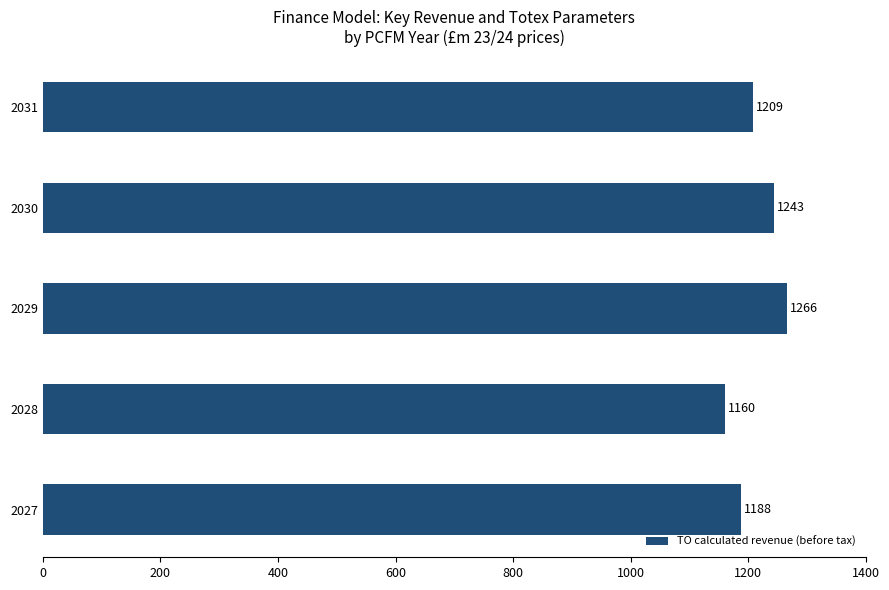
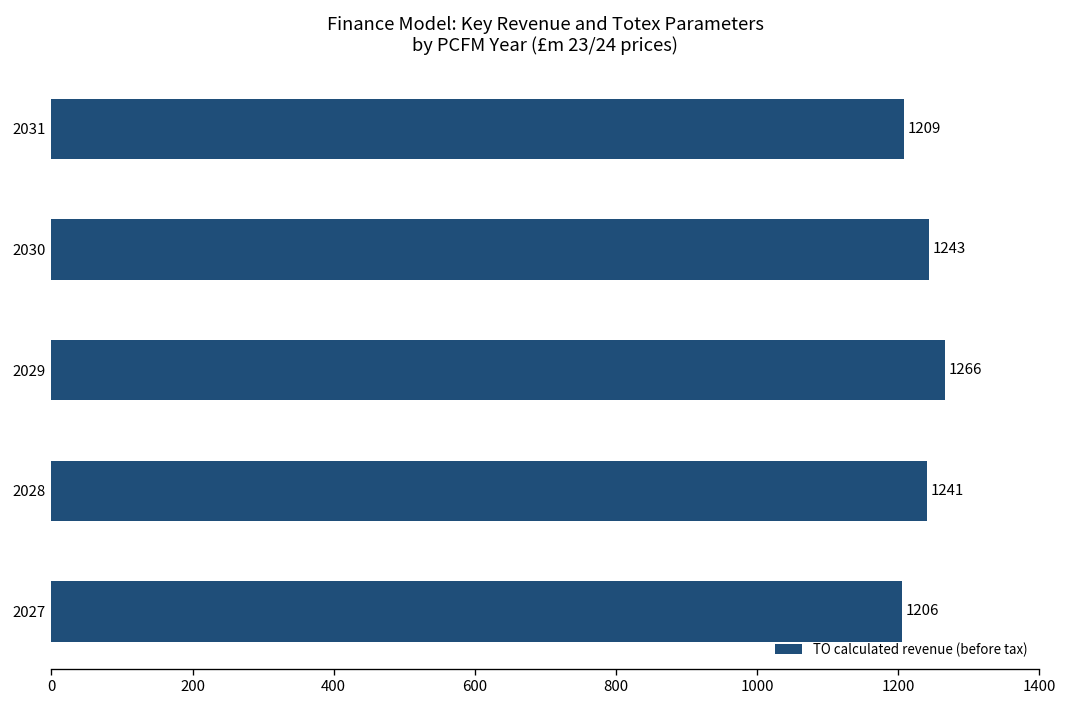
2028: 1160 -> 1241
2027: 1188 -> 1206
